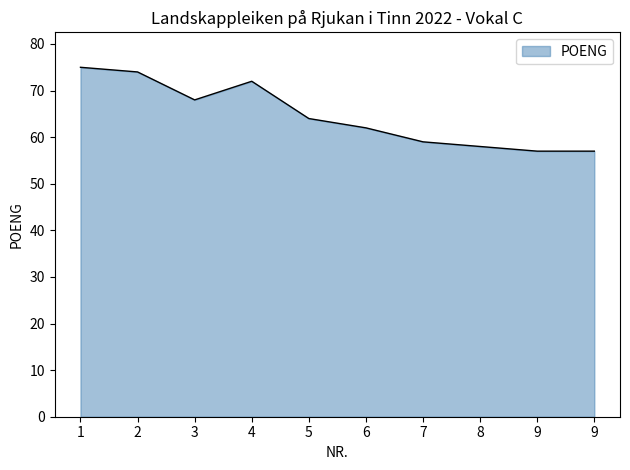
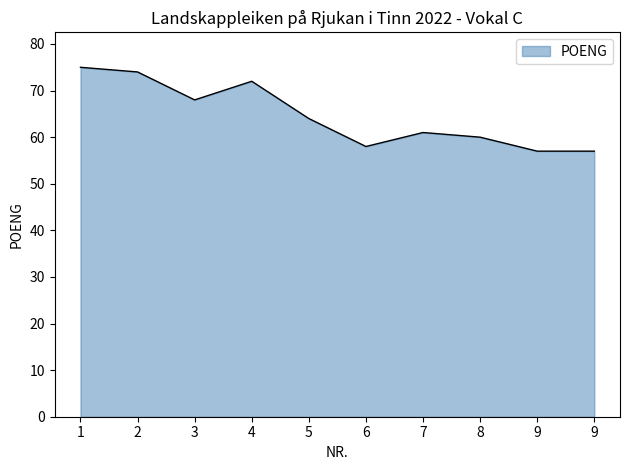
6: 62 -> 58
7: 59 -> 61
8: 58 -> 60
